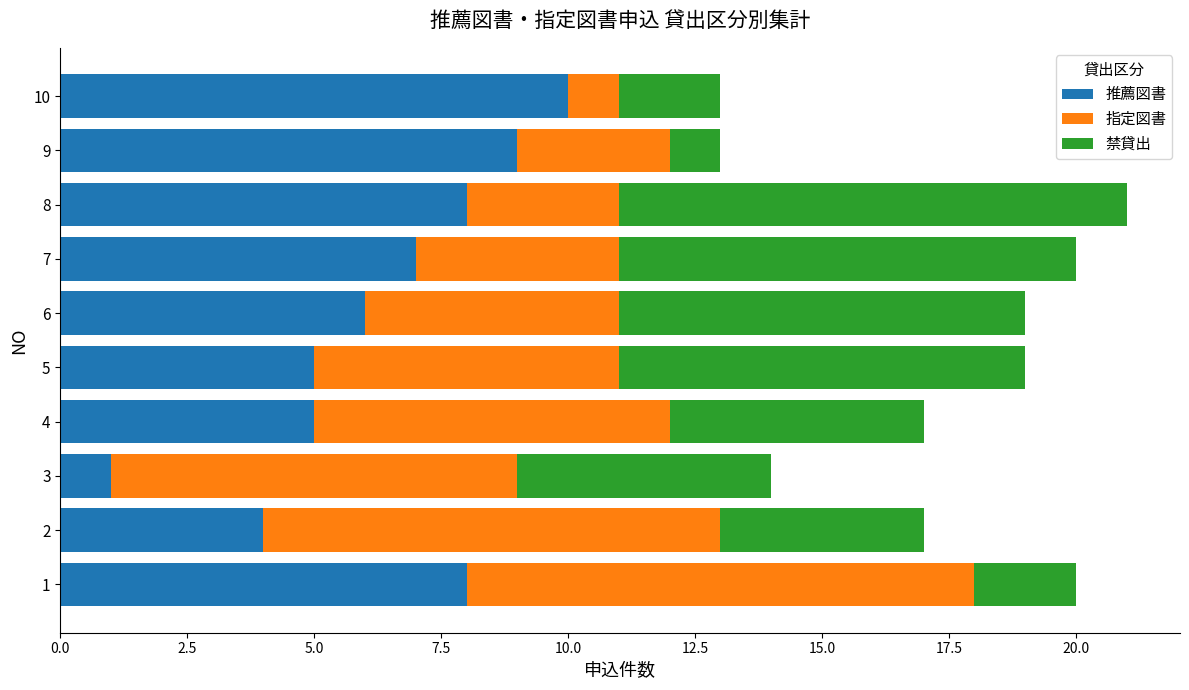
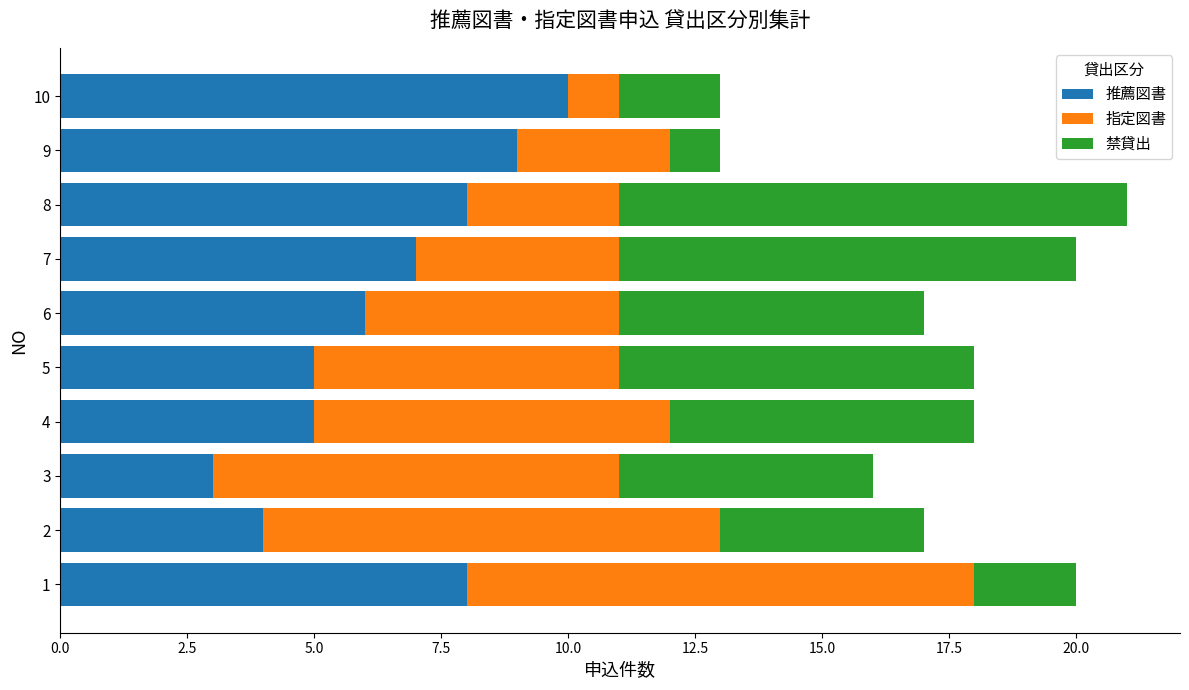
禁貸出, 6: 8 -> 6
禁貸出, 5: 8 -> 7
禁貸出, 4: 5 -> 6
推薦図書, 3: 1 -> 3
